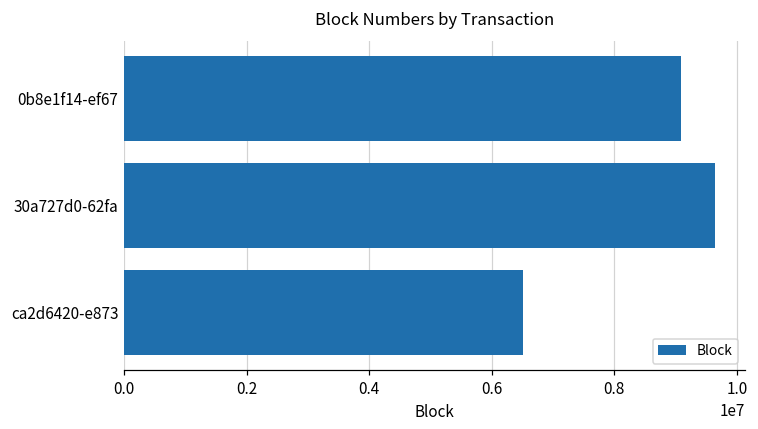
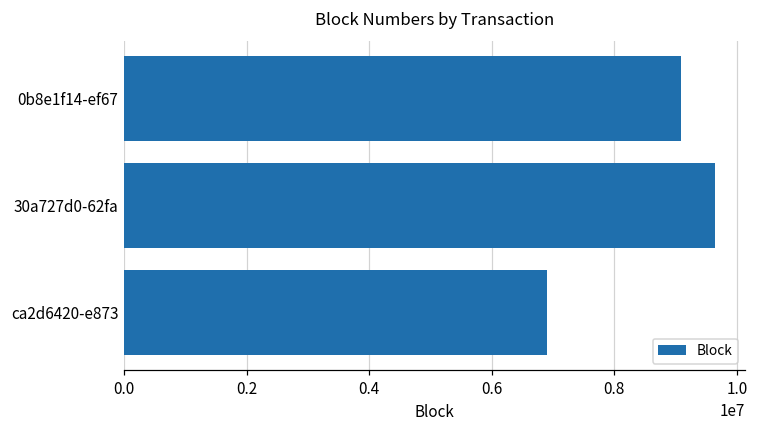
ca2d6420-e873: 6500000 -> 6900000
